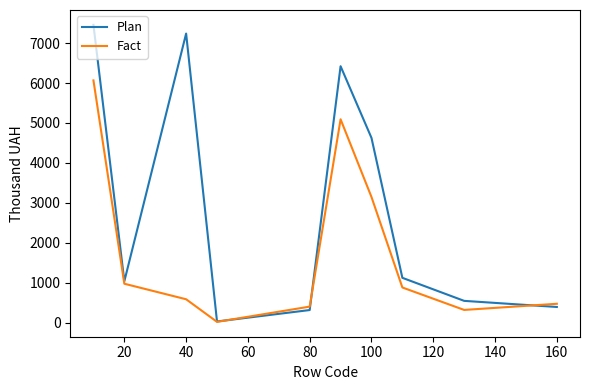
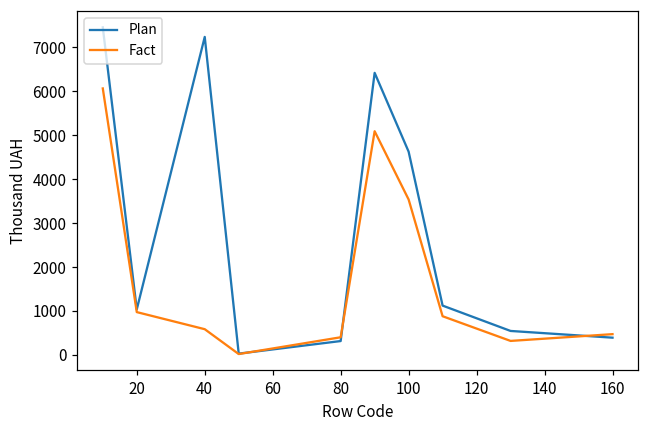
Fact, 100: 3100 -> 3500
